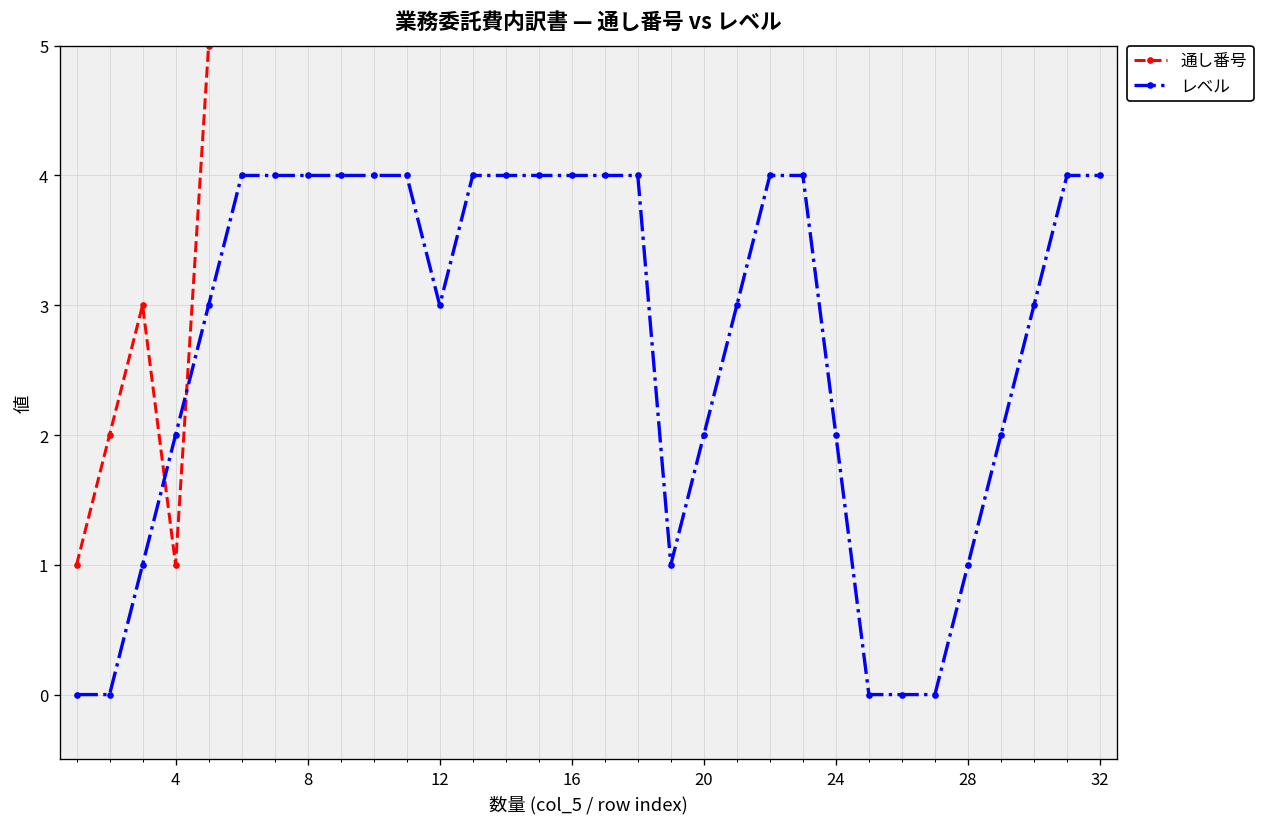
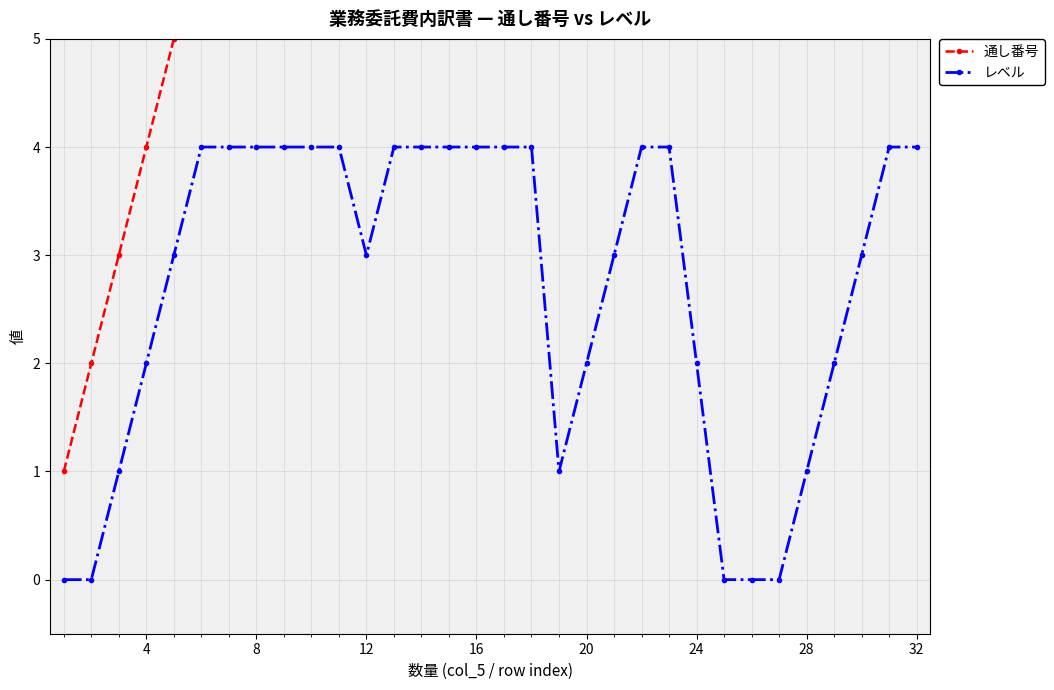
通し番号, 4: 1 -> 4
